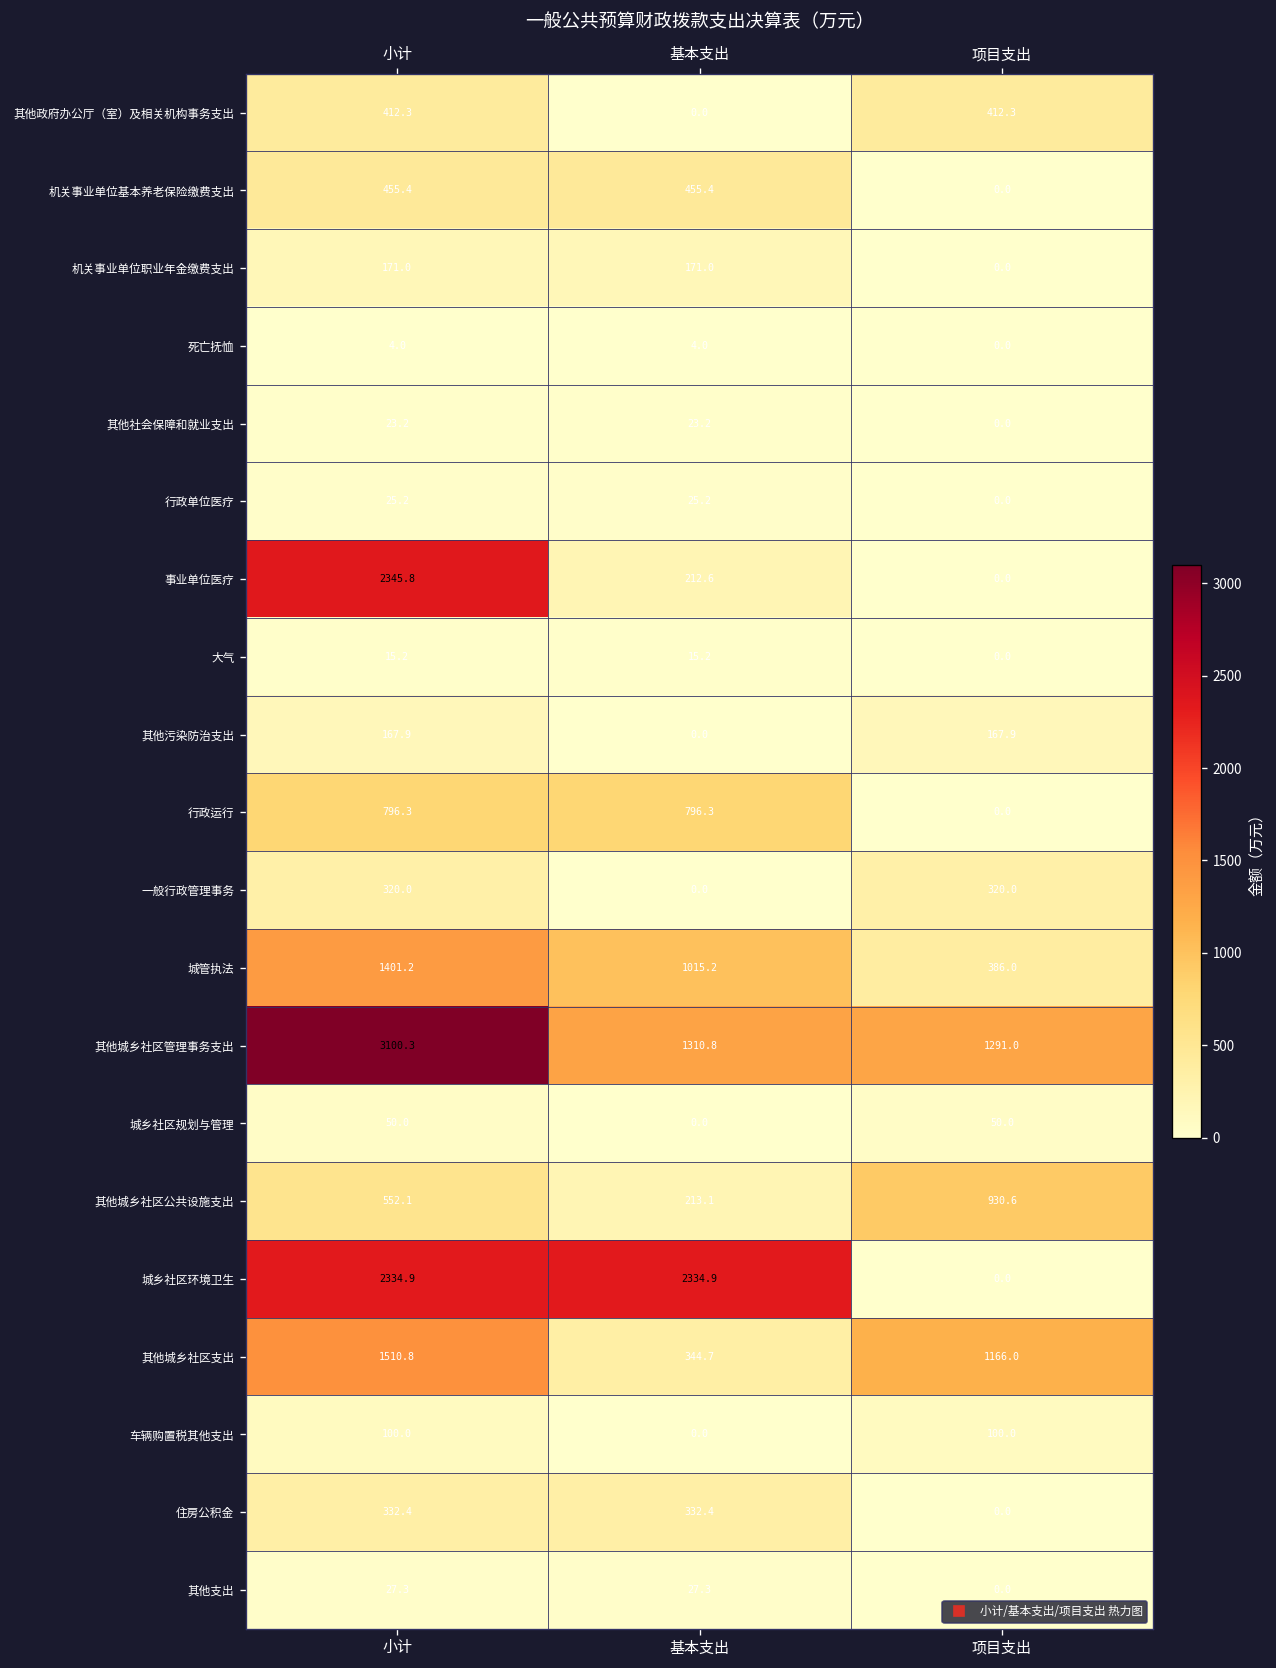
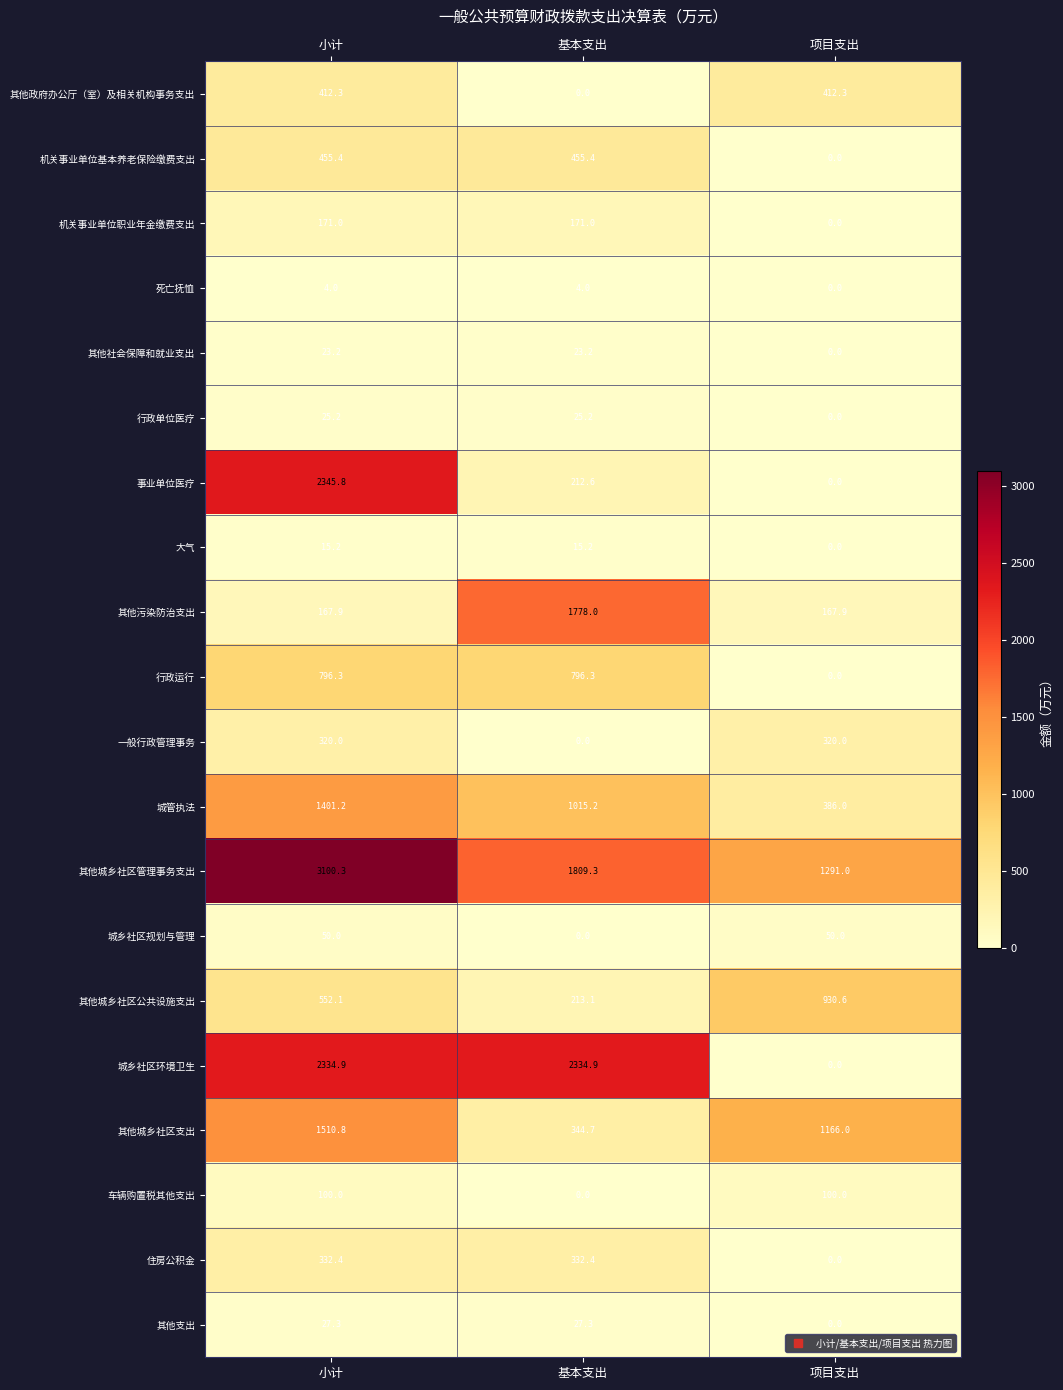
其他污染防治支出, 基本支出: 0.0 -> 1778.0
其他城乡社区管理事务支出, 基本支出: 1310.8 -> 1809.3
